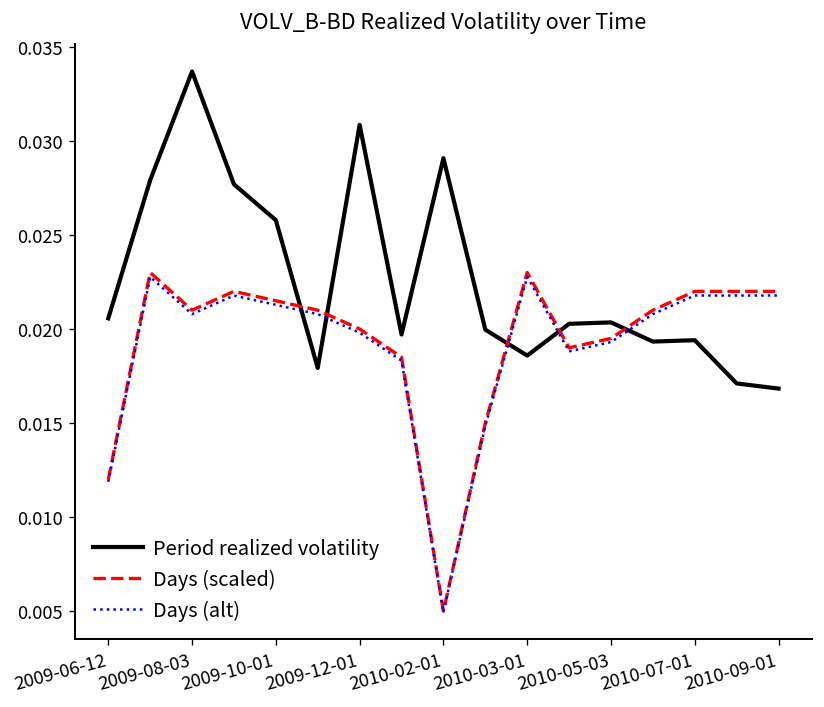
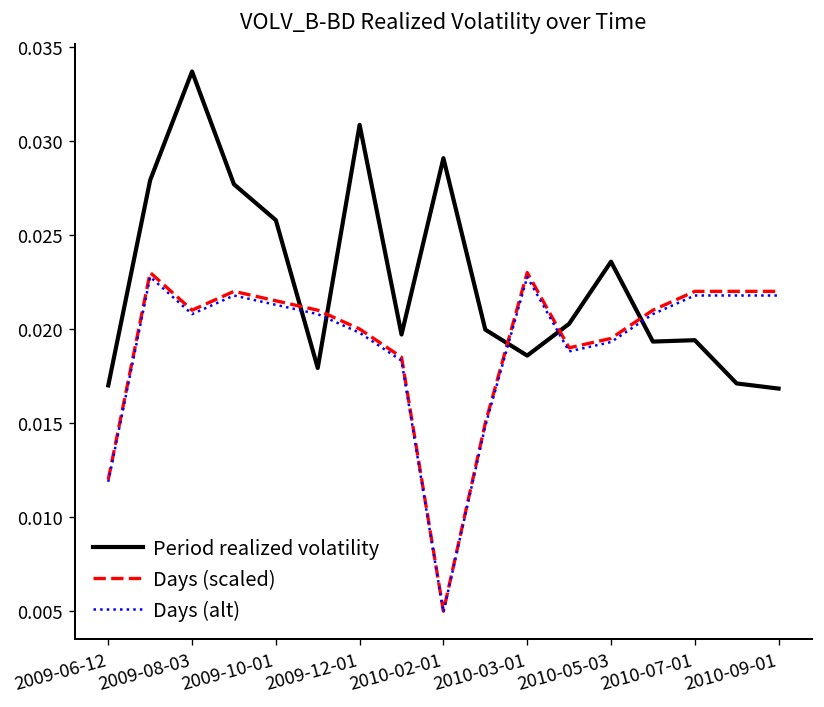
Period realized volatility, 2009-06-12: 0.0206 -> 0.0170
Period realized volatility, 2010-05-03: 0.0204 -> 0.0236
